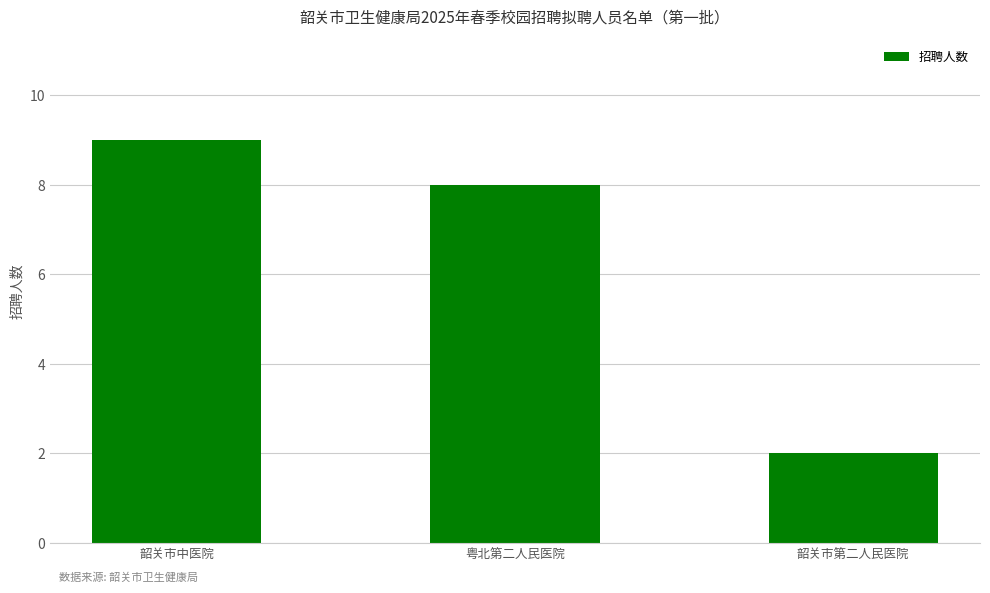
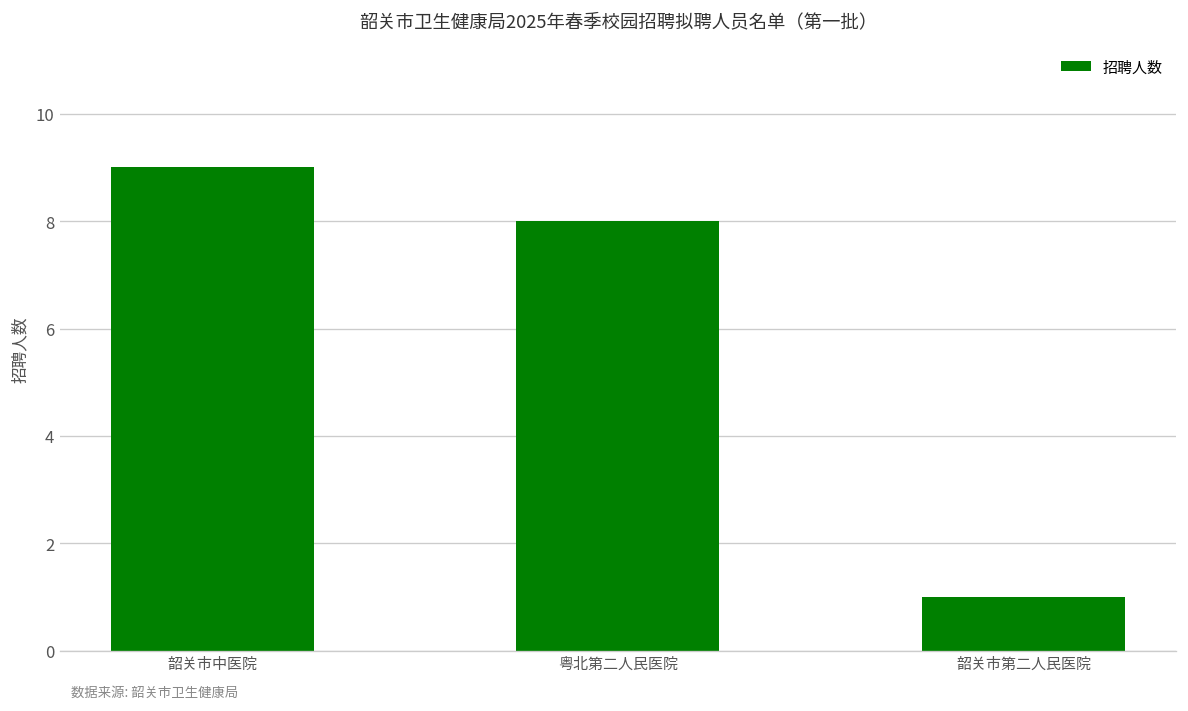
韶关市第二人民医院: 2 -> 1
